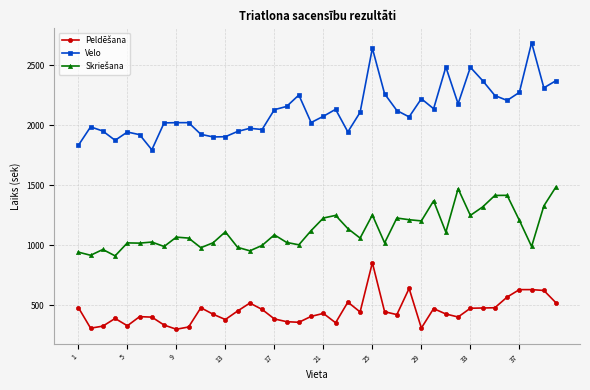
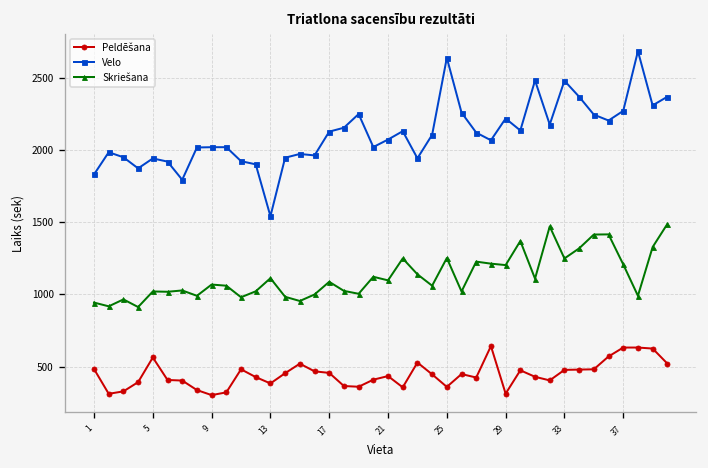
Peldēšana, 5: 330 -> 560
Velo, 13: 1910 -> 1540
Peldēšana, 17: 390 -> 460
Skriešana, 21: 1230 -> 1100
Peldēšana, 25: 860 -> 360
